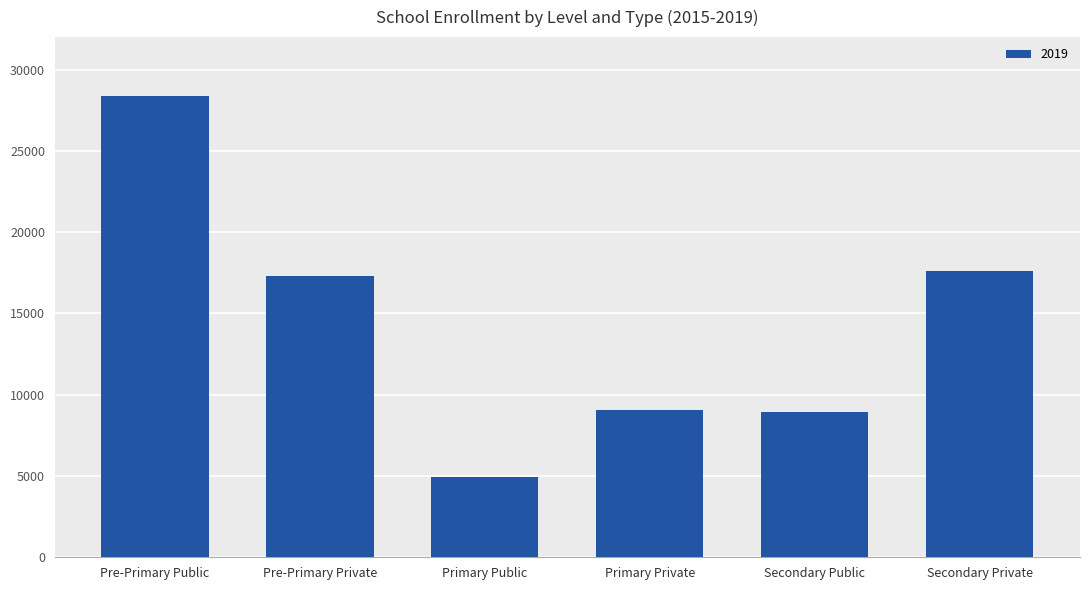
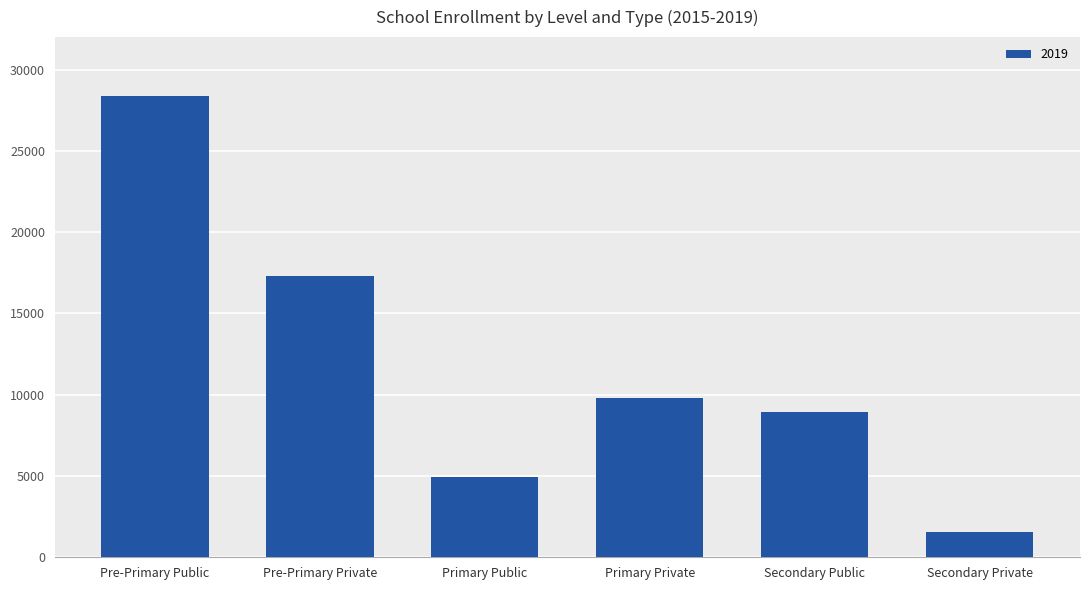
Primary Private: 9100 -> 9800
Secondary Private: 17600 -> 1500
